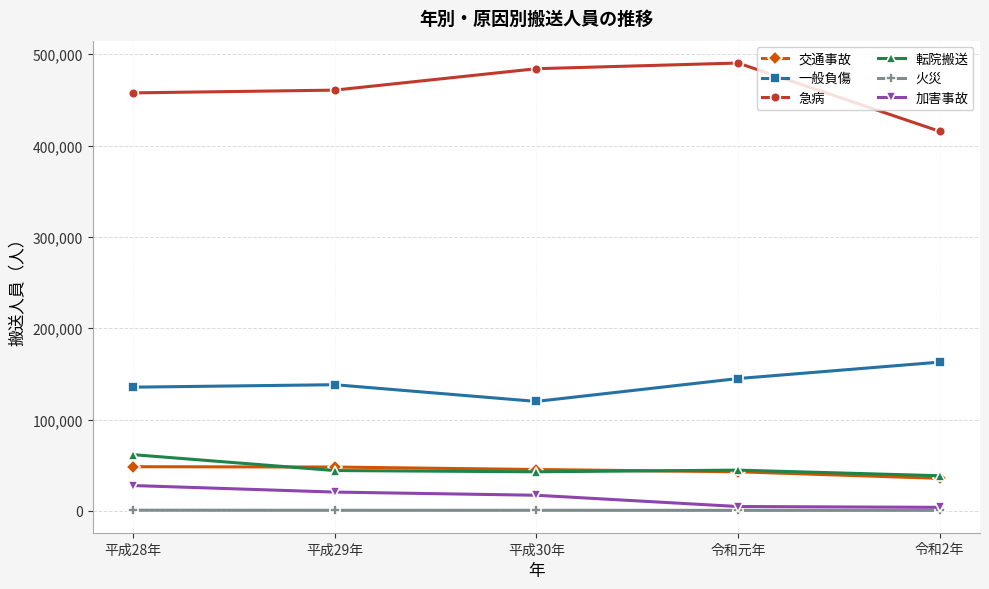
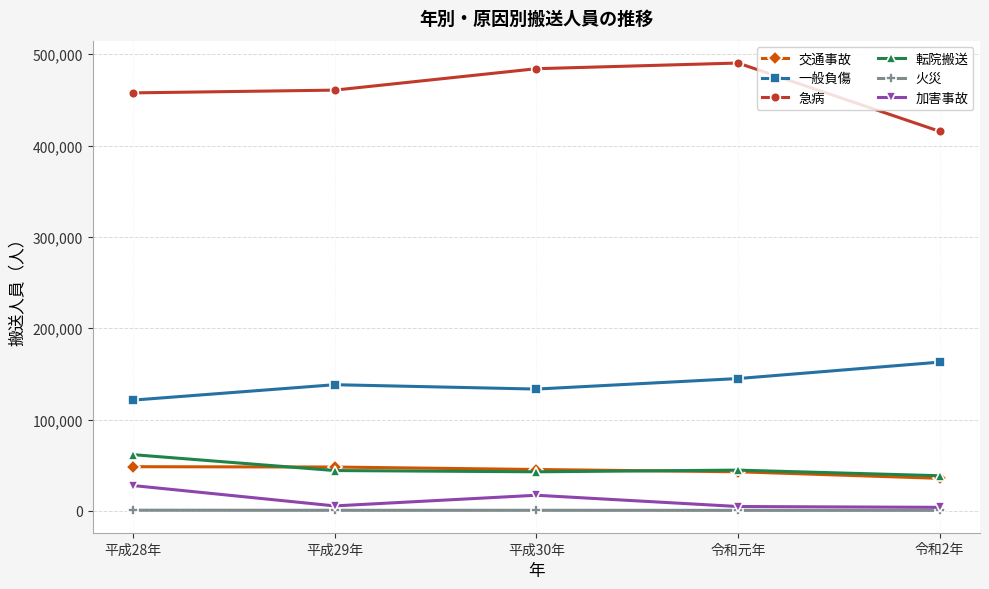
一般負傷, 平成28年: 140,000 -> 120,000
加害事故, 平成29年: 20,000 -> 10,000
一般負傷, 平成30年: 120,000 -> 130,000
